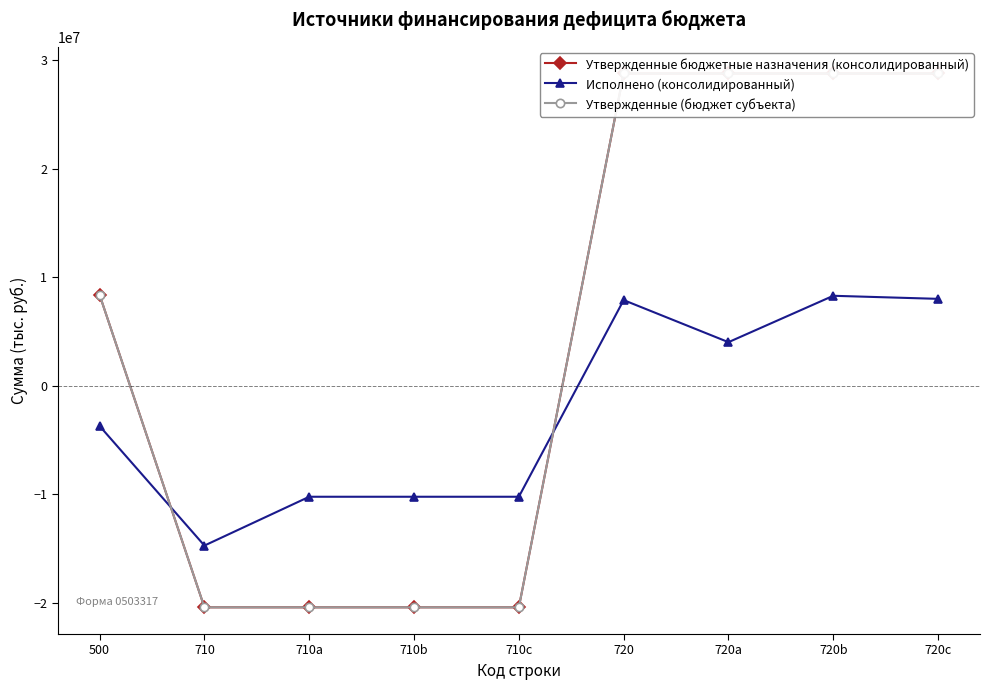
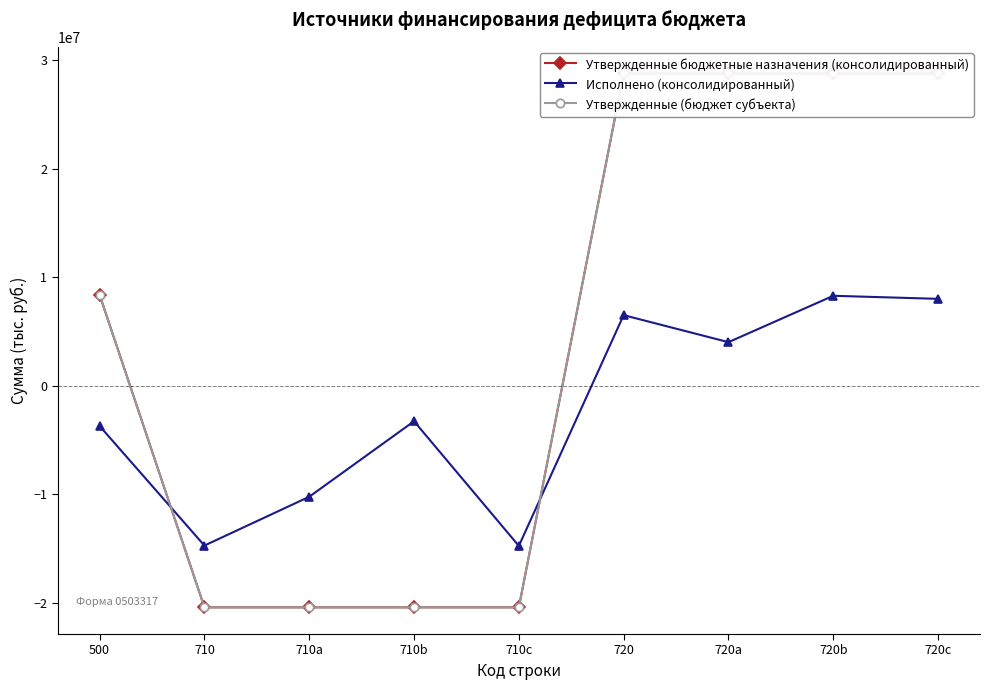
Исполнено (консолидированный), 710b: -10200000 -> -3300000
Исполнено (консолидированный), 710c: -10200000 -> -14700000
Исполнено (консолидированный), 720: 7900000 -> 6500000
